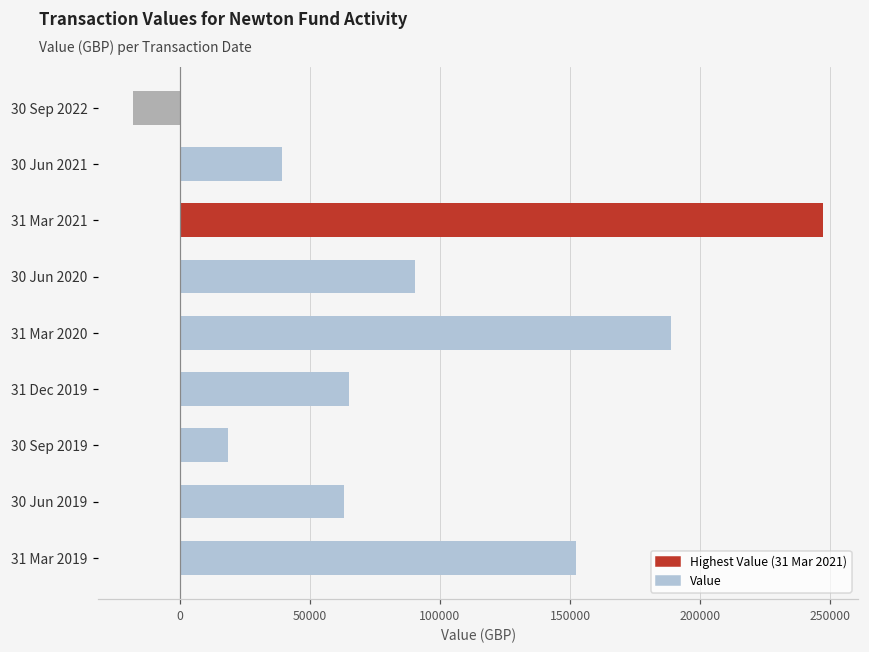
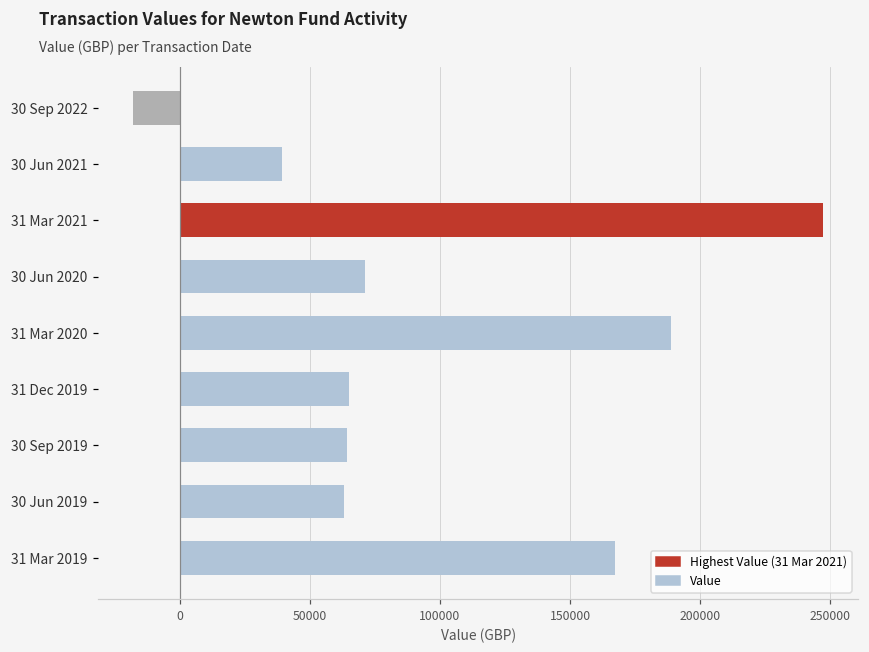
30 Jun 2020: 90000 -> 71000
30 Sep 2019: 19000 -> 64000
31 Mar 2019: 152000 -> 167000
